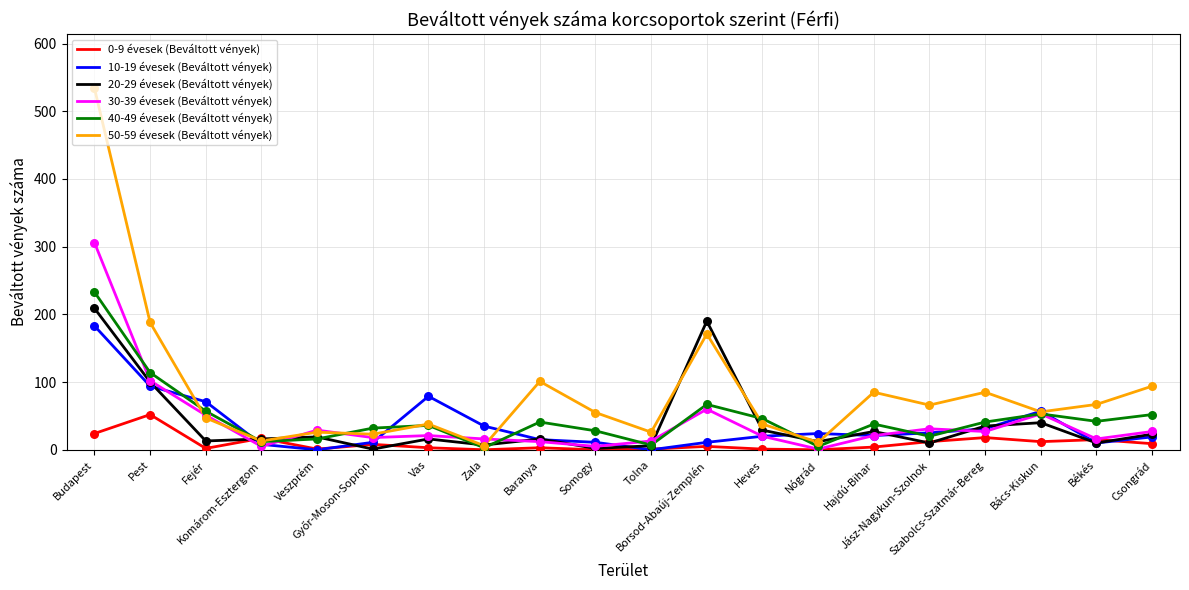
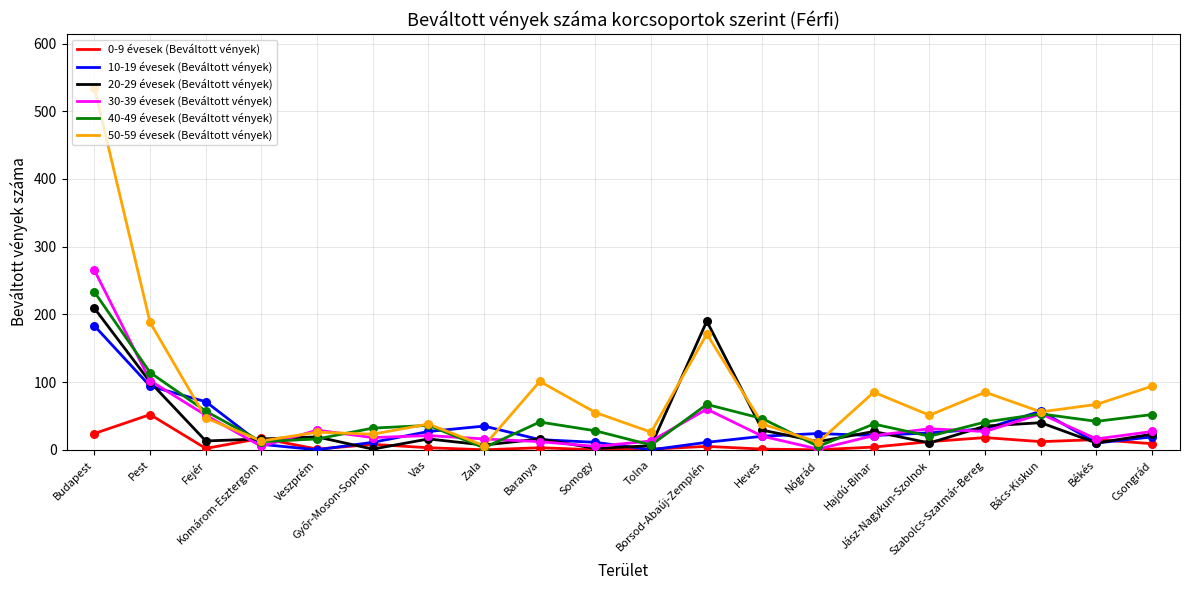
30-39 évesek (Beváltott vények), Budapest: 310 -> 270
10-19 évesek (Beváltott vények), Vas: 80 -> 30
50-59 évesek (Beváltott vények), Jász-Nagykun-Szolnok: 70 -> 50
